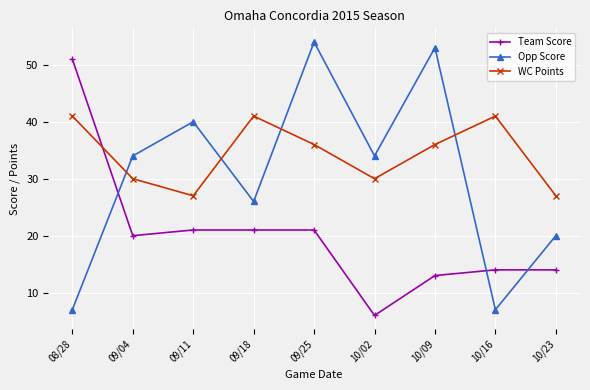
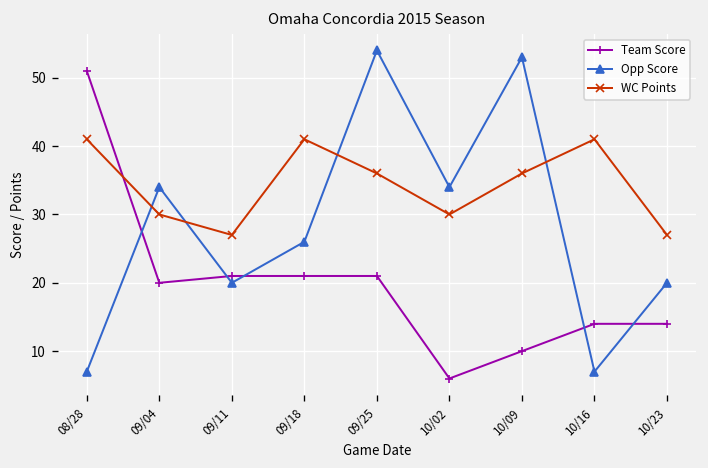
Opp Score, 09/11: 40 -> 20
Team Score, 10/09: 13 -> 10
